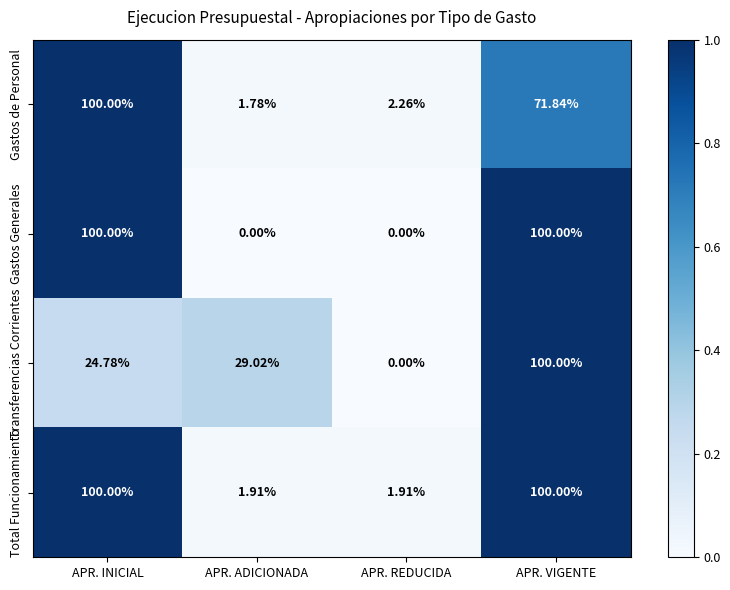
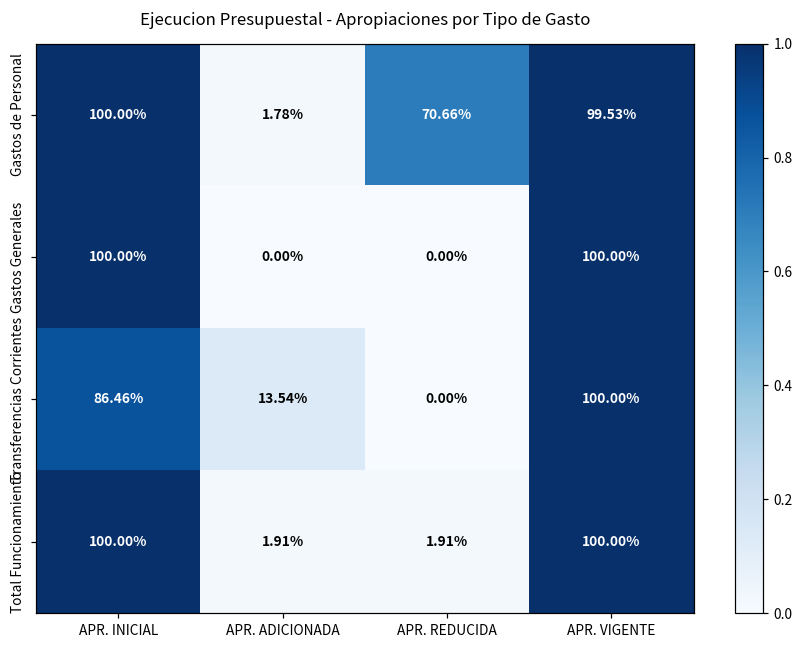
Gastos de Personal, APR. REDUCIDA: 2.26% -> 70.66%
Gastos de Personal, APR. VIGENTE: 71.84% -> 99.53%
Transferencias Corrientes, APR. INICIAL: 24.78% -> 86.46%
Transferencias Corrientes, APR. ADICIONADA: 29.02% -> 13.54%
